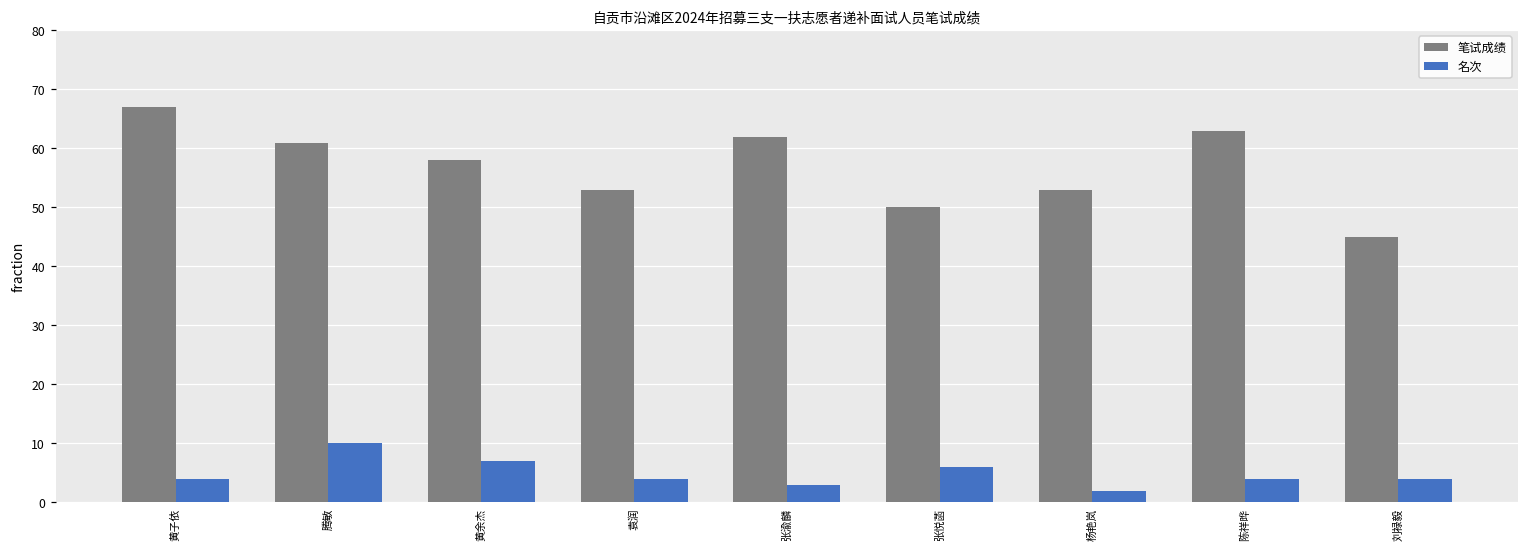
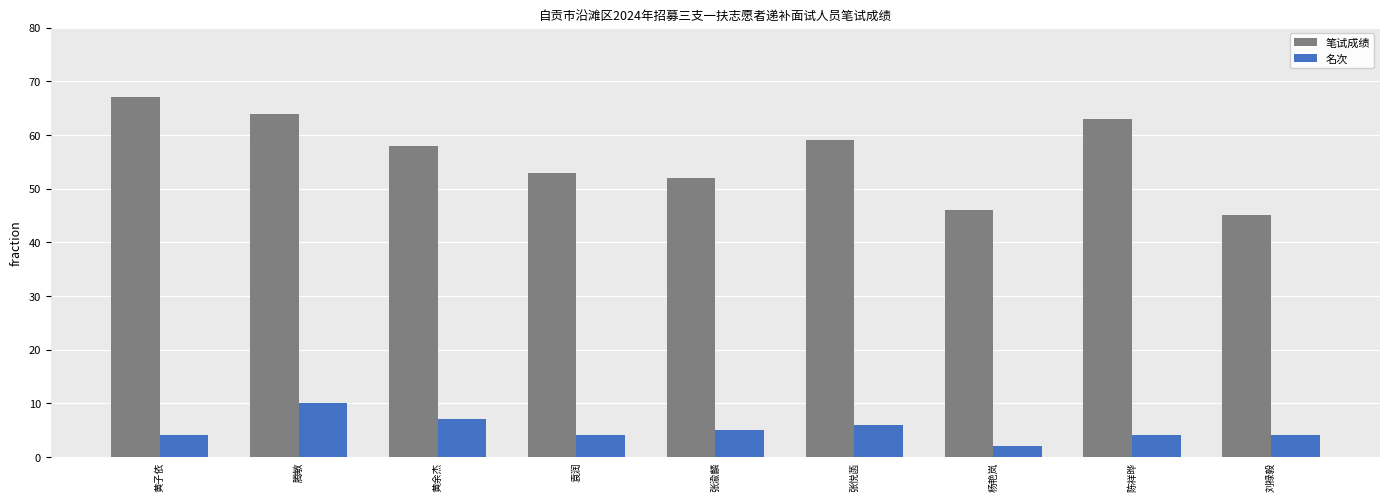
笔试成绩, 腾敏: 61 -> 64
笔试成绩, 张渝麟: 62 -> 52
名次, 张渝麟: 3 -> 5
笔试成绩, 张悦菡: 50 -> 59
笔试成绩, 杨艳岚: 53 -> 46
